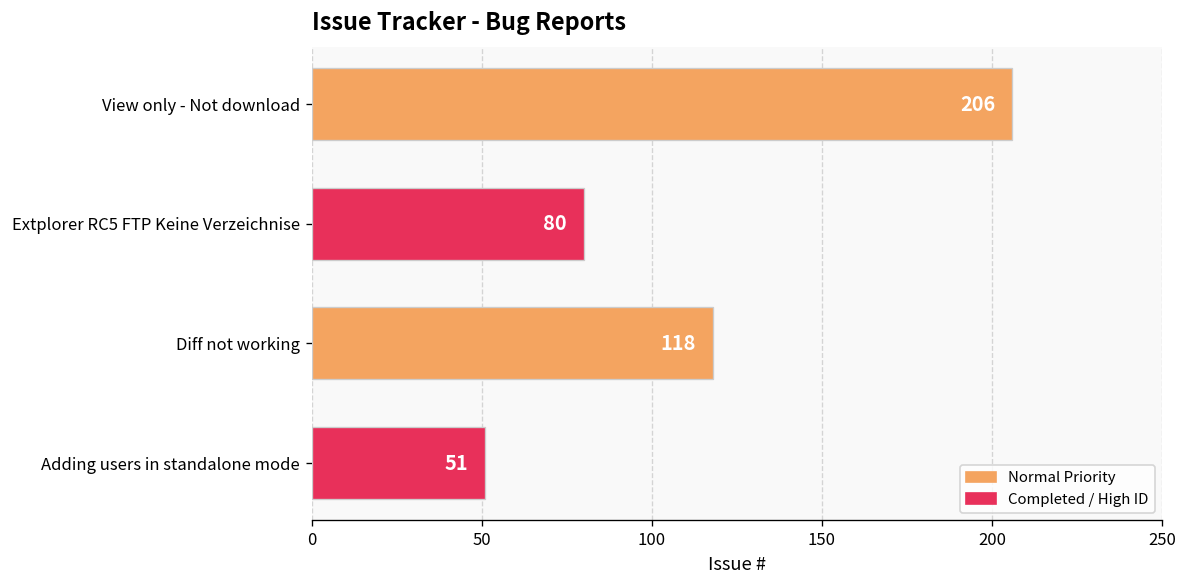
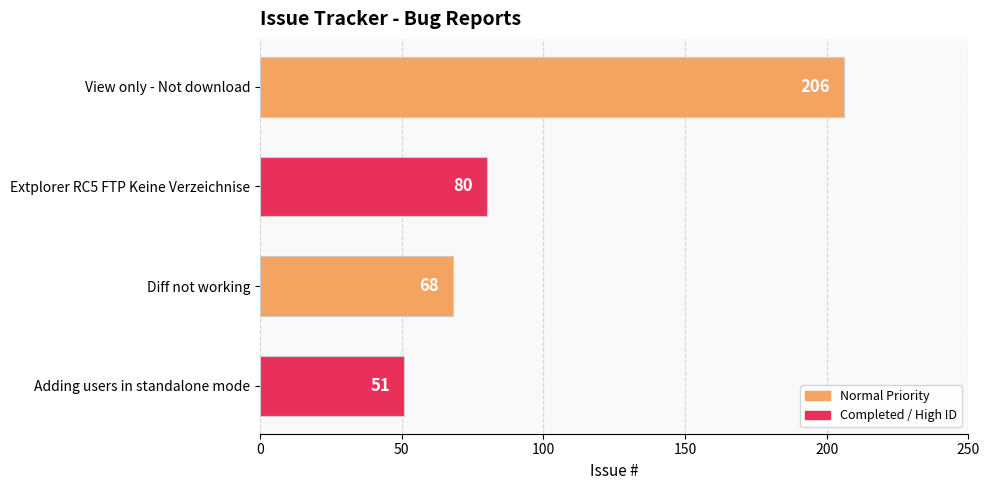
Diff not working: 118 -> 68
